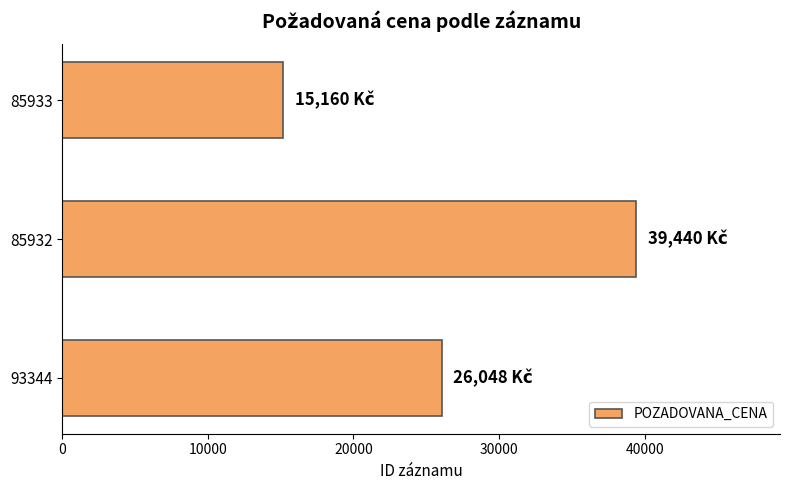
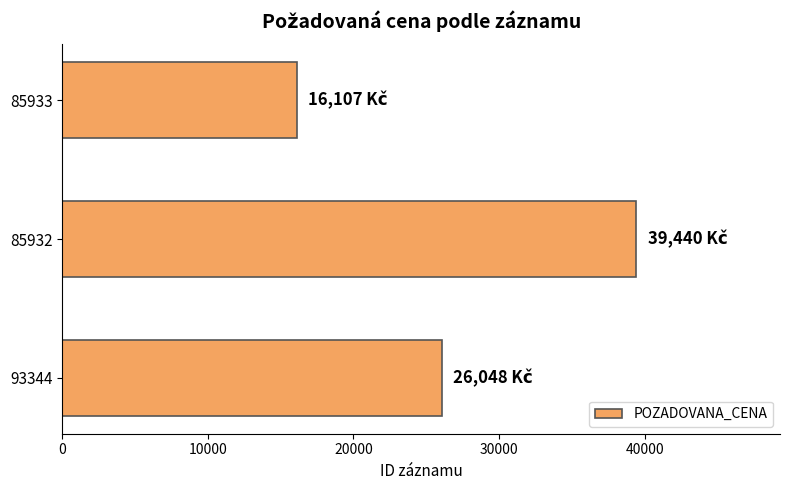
85933: 15,160 -> 16,107
